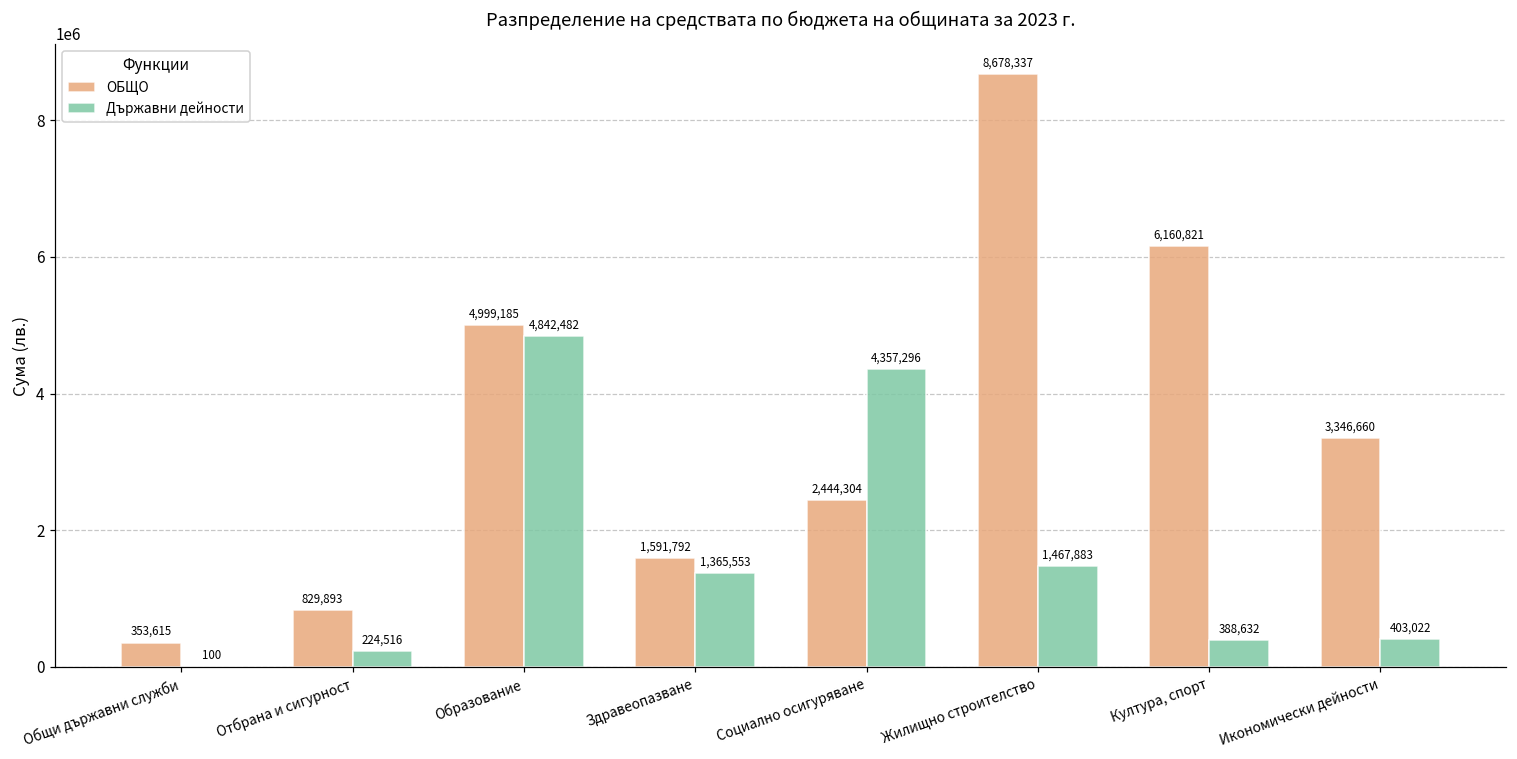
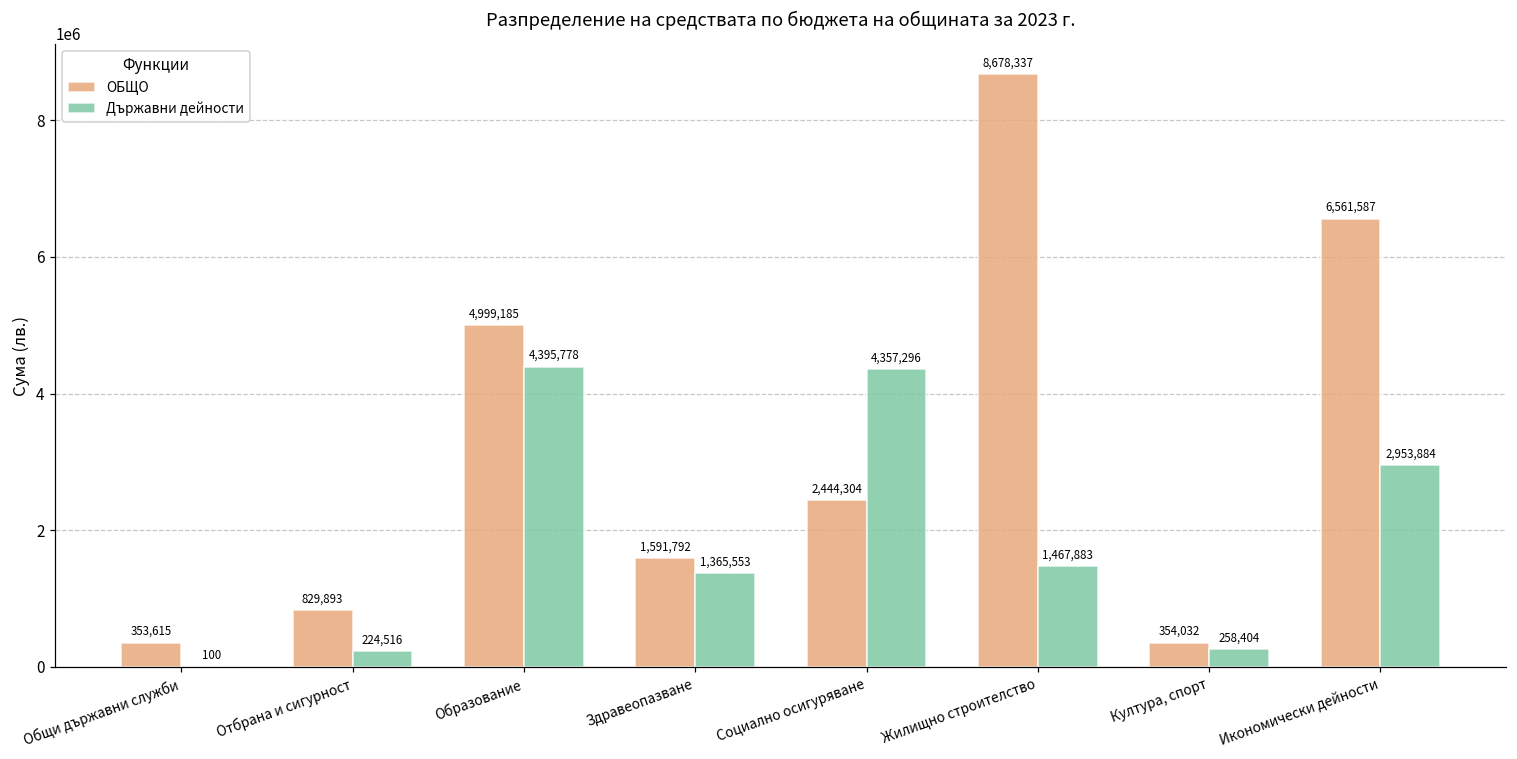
Държавни дейности, Образование: 4,842,482 -> 4,395,778
ОБЩО, Култура, спорт: 6,160,821 -> 354,032
Държавни дейности, Култура, спорт: 388,632 -> 258,404
ОБЩО, Икономически дейности: 3,346,660 -> 6,561,587
Държавни дейности, Икономически дейности: 403,022 -> 2,953,884
